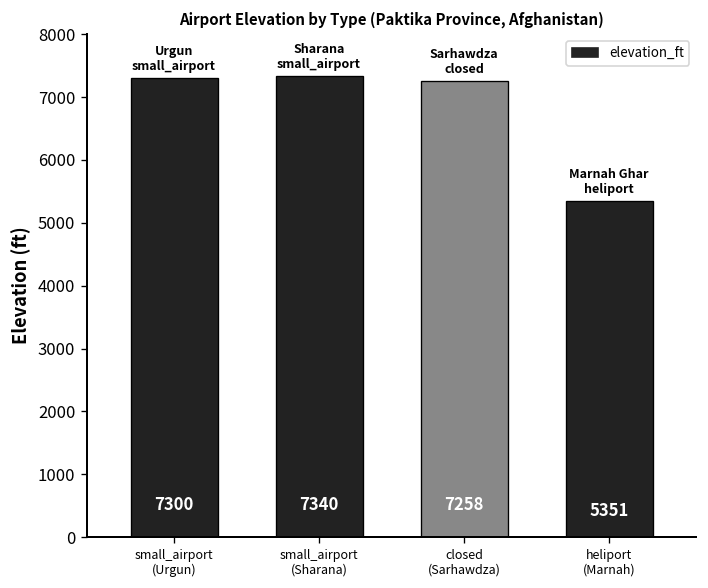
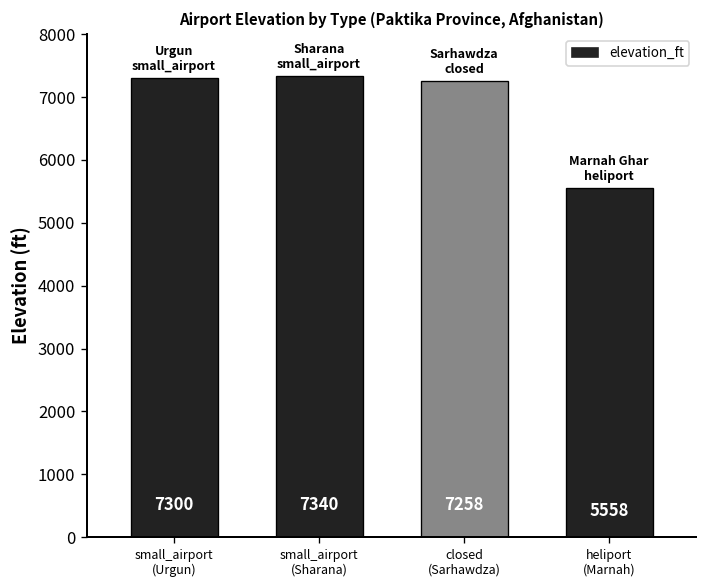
heliport (Marnah): 5351 -> 5558
